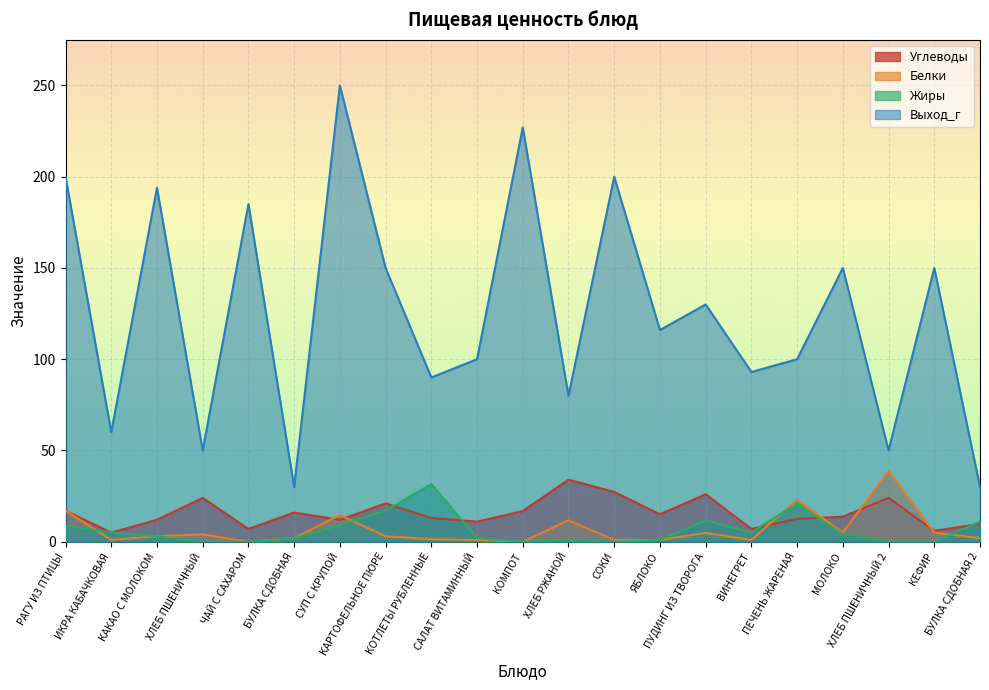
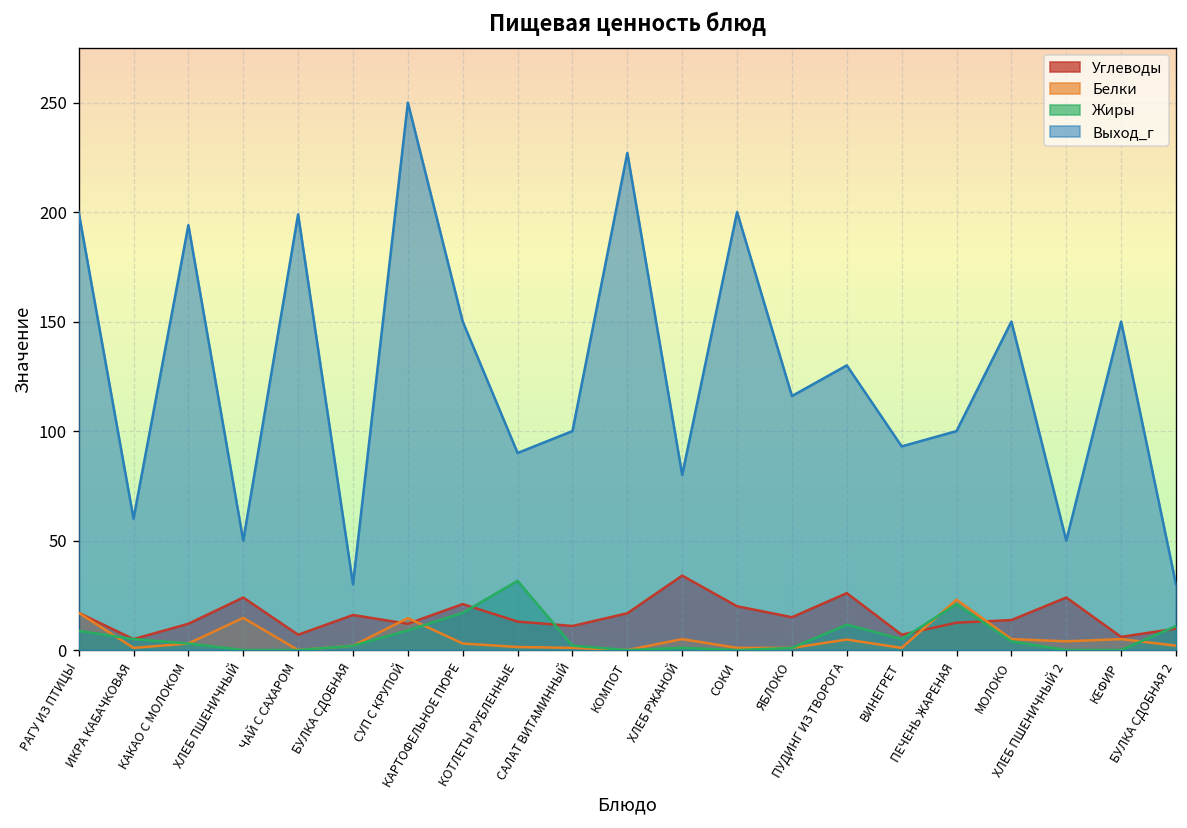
Белки, ХЛЕБ ПШЕНИЧНЫЙ: 4 -> 15
Выход_г, ЧАЙ С САХАРОМ: 185 -> 199
Белки, ХЛЕБ РЖАНОЙ: 12 -> 5
Углеводы, СОКИ: 27 -> 20
Белки, ХЛЕБ ПШЕНИЧНЫЙ 2: 39 -> 4
